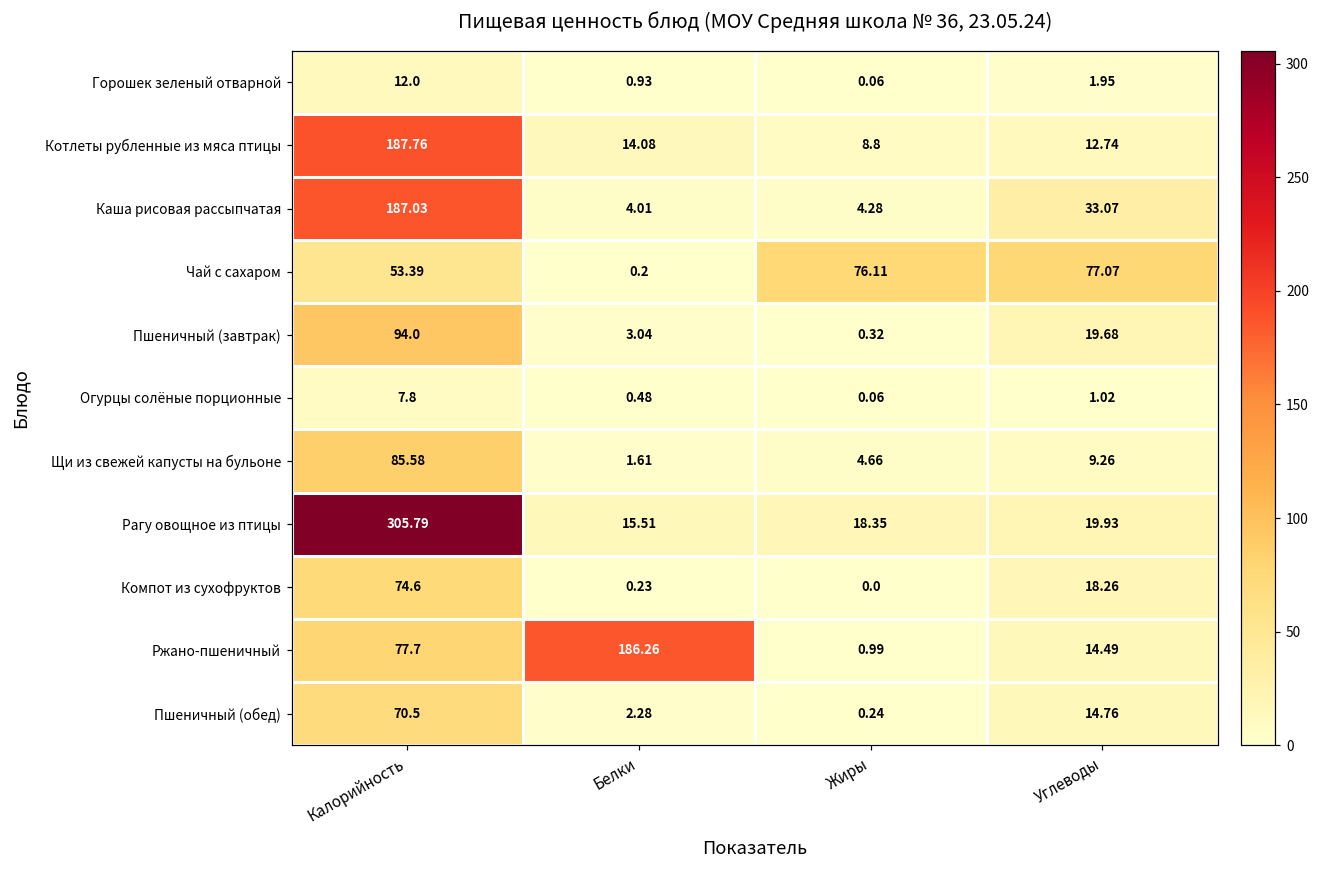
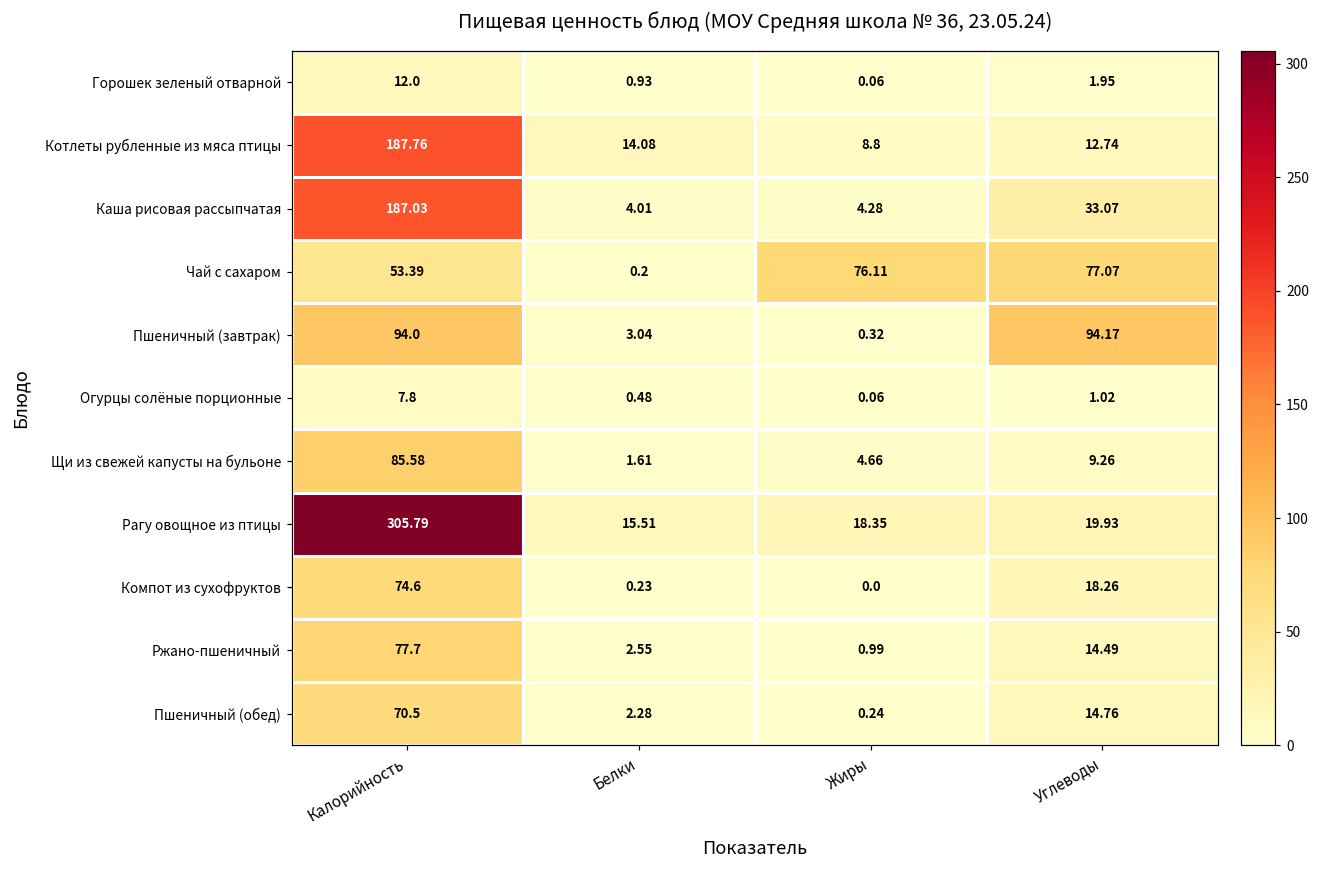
Пшеничный (завтрак), Углеводы: 19.68 -> 94.17
Ржано-пшеничный, Белки: 186.26 -> 2.55
